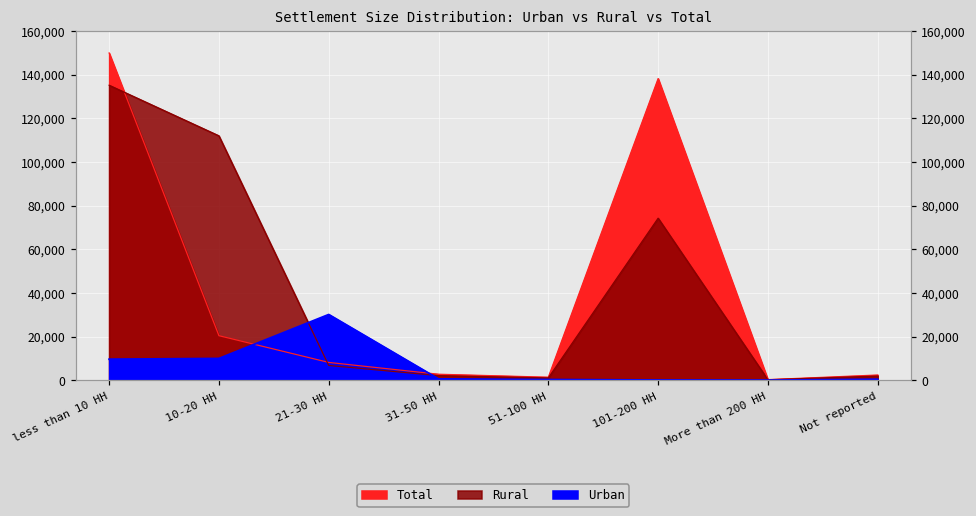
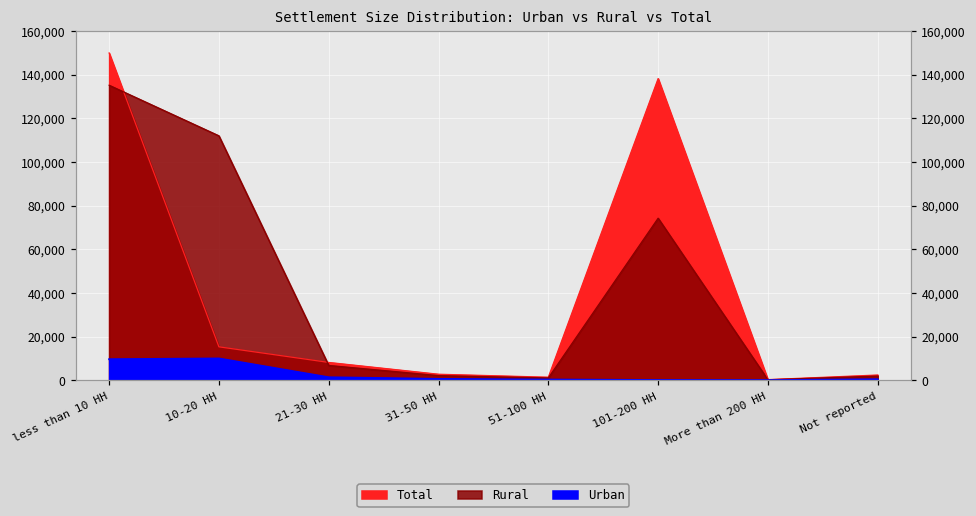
Total, 10-20 HH: 20,000 -> 15,000
Urban, 21-30 HH: 30,000 -> 1,000
